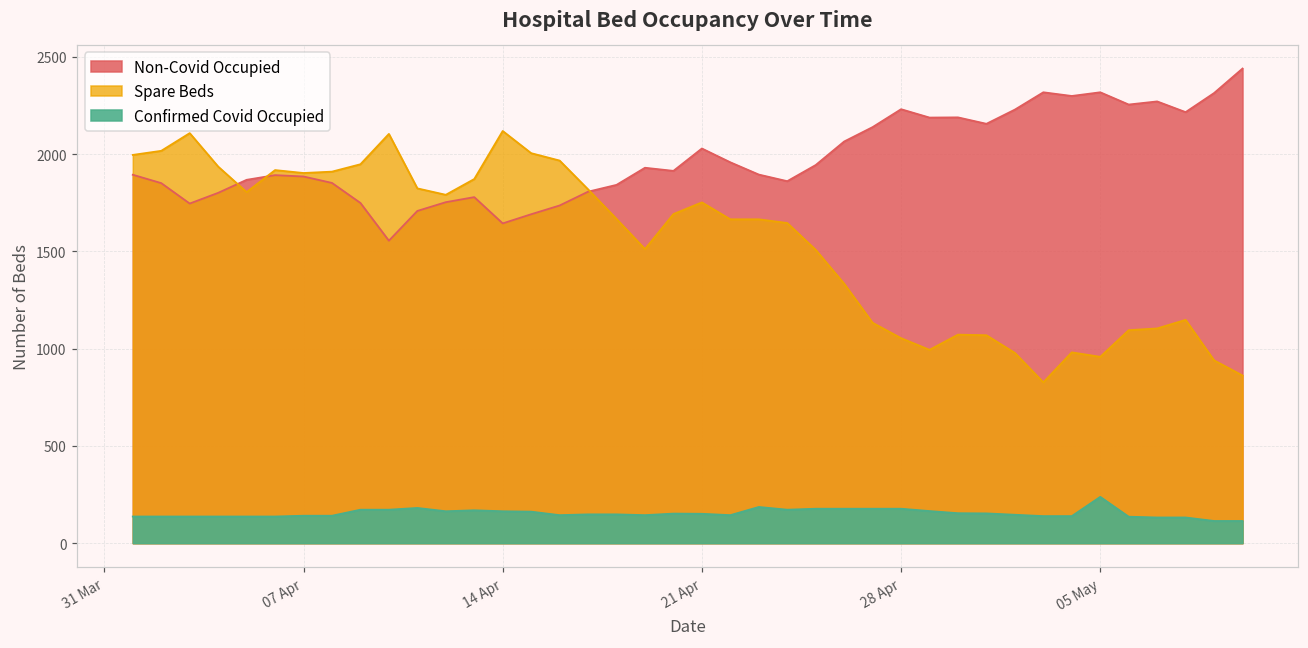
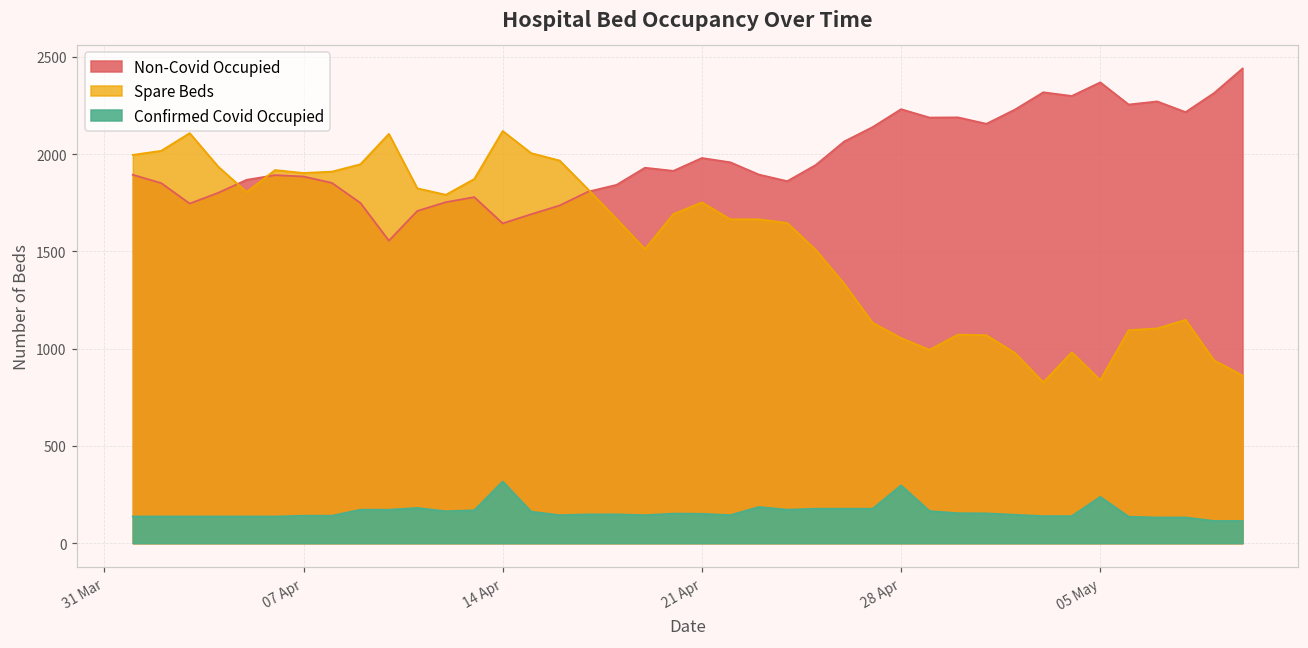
Confirmed Covid Occupied, 14 Apr: 160 -> 320
Non-Covid Occupied, 21 Apr: 2030 -> 1980
Confirmed Covid Occupied, 28 Apr: 180 -> 300
Non-Covid Occupied, 05 May: 2320 -> 2370
Spare Beds, 05 May: 960 -> 840
